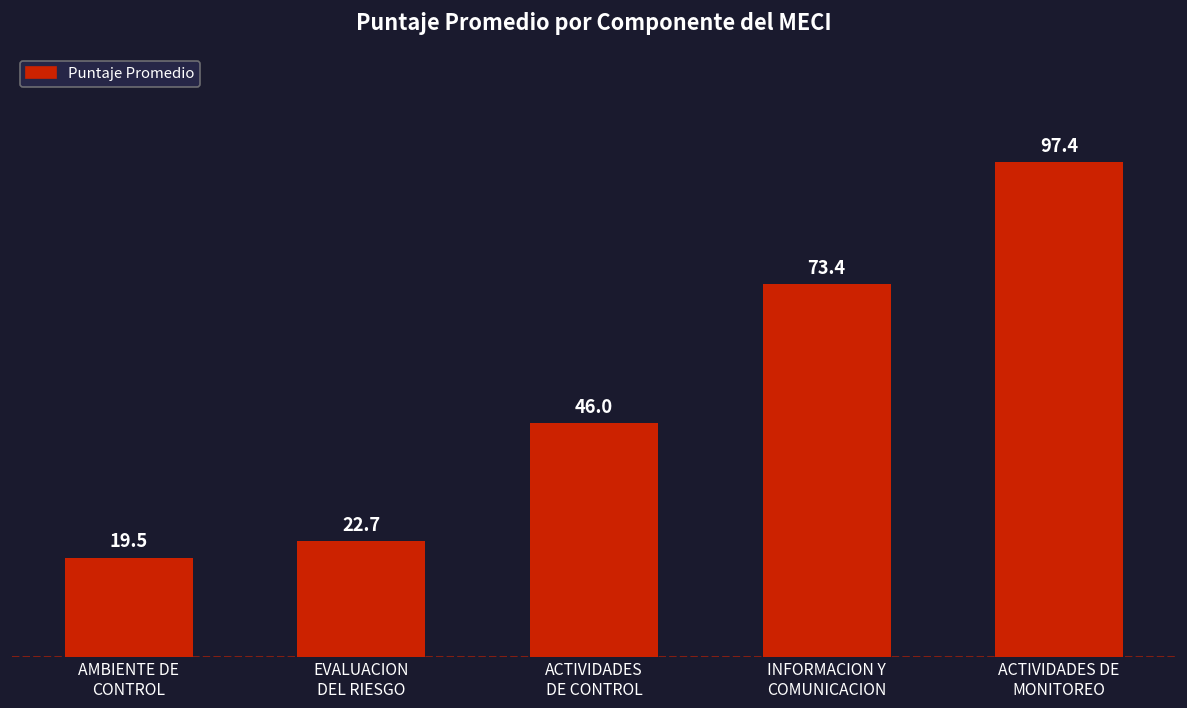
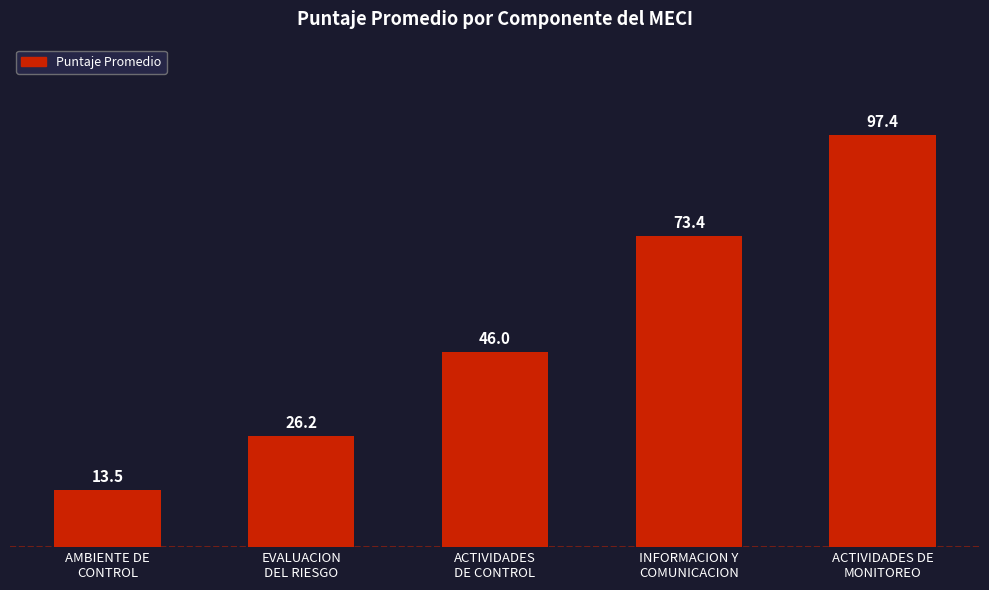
AMBIENTE DE CONTROL: 19.5 -> 13.5
EVALUACION DEL RIESGO: 22.7 -> 26.2
